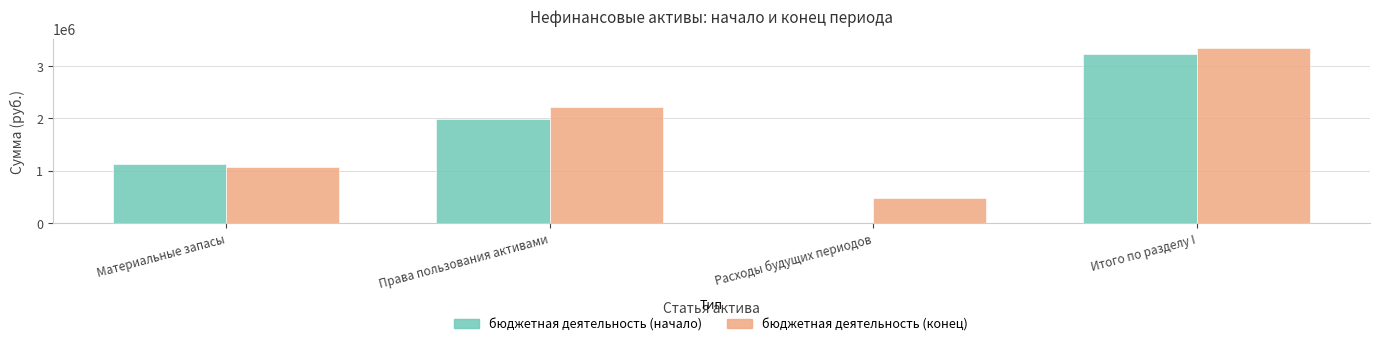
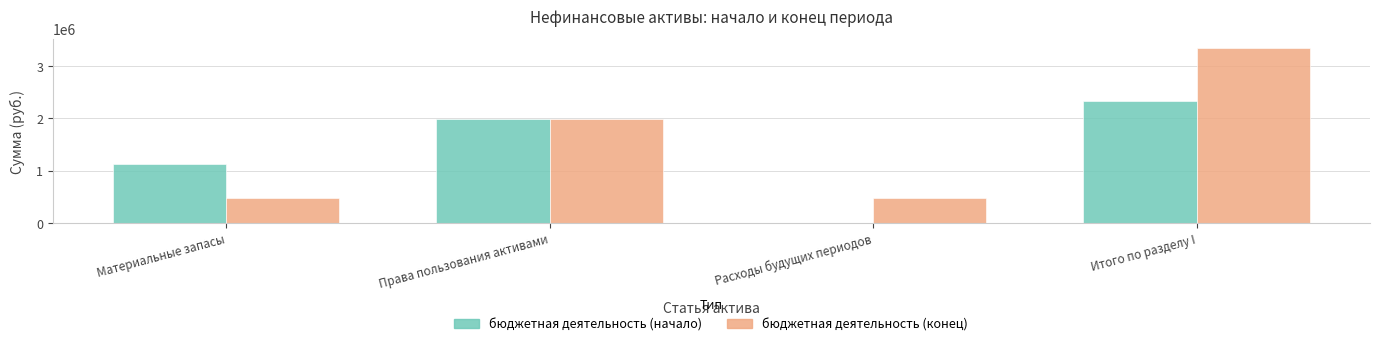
бюджетная деятельность (конец), Материальные запасы: 1100000 -> 500000
бюджетная деятельность (конец), Права пользования активами: 2200000 -> 2000000
бюджетная деятельность (начало), Итого по разделу I: 3200000 -> 2300000
